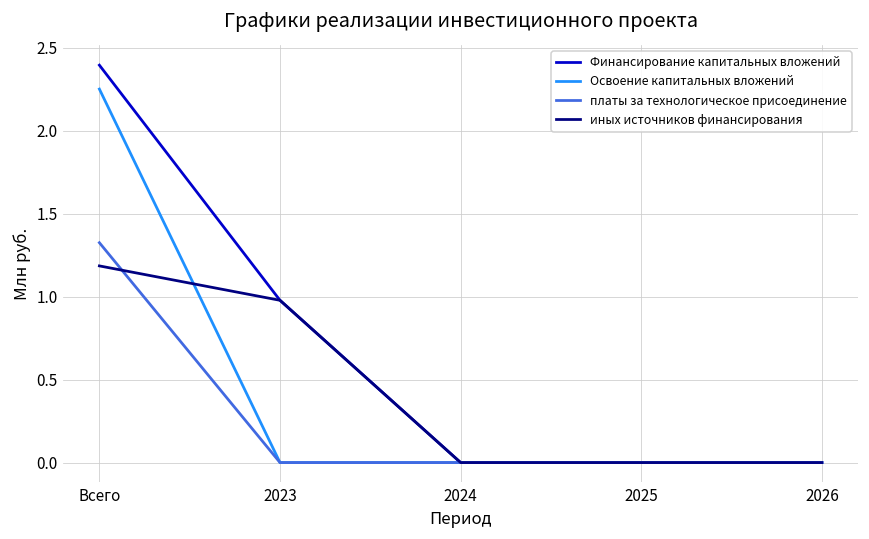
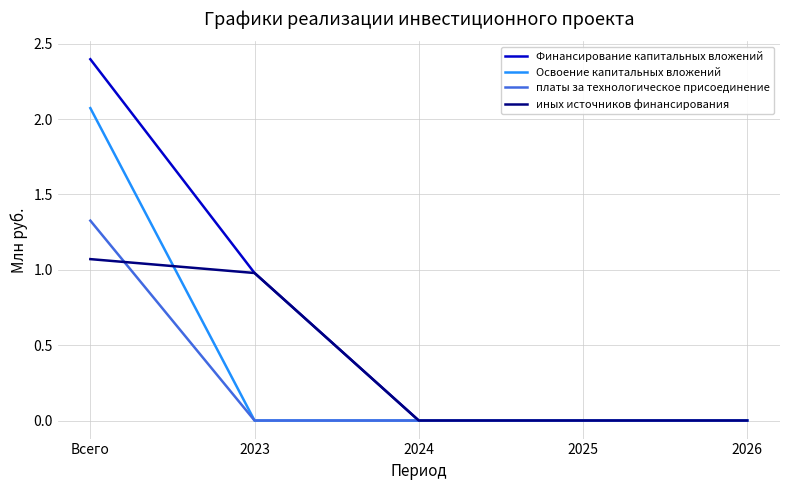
Освоение капитальных вложений, Всего: 2.25 -> 2.07
иных источников финансирования, Всего: 1.19 -> 1.07
